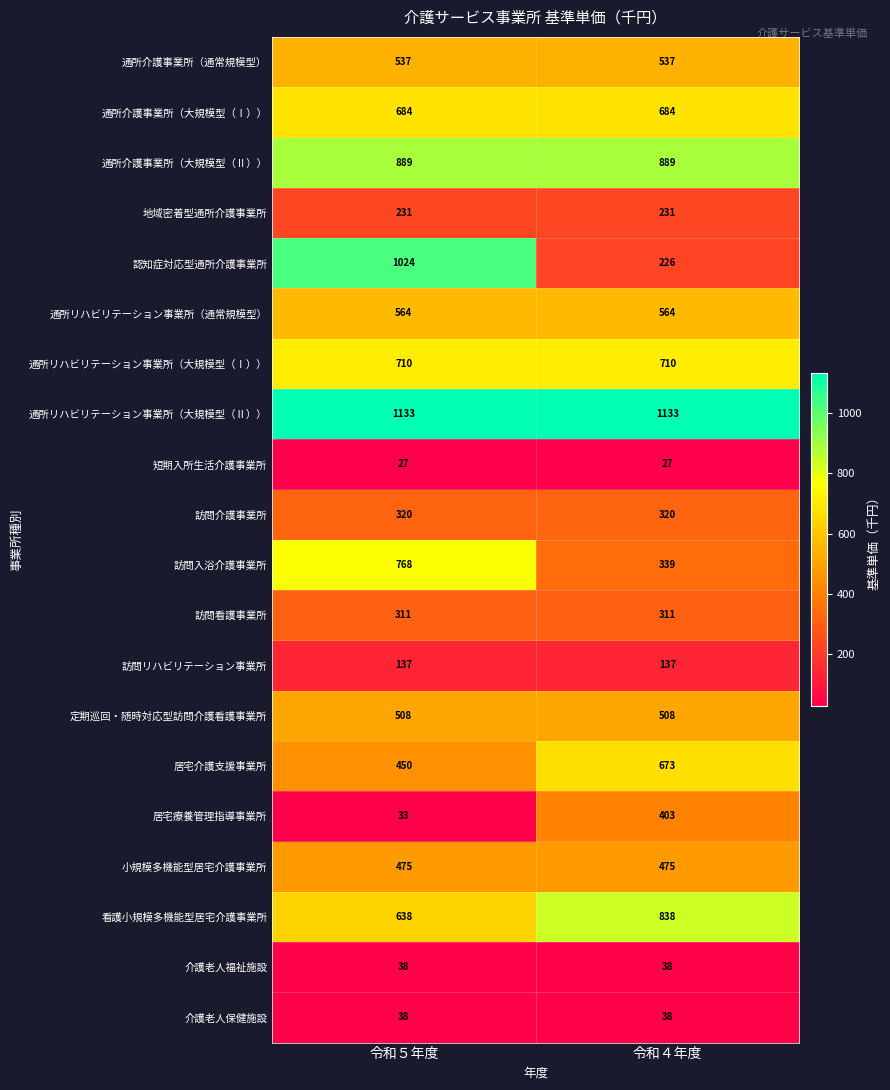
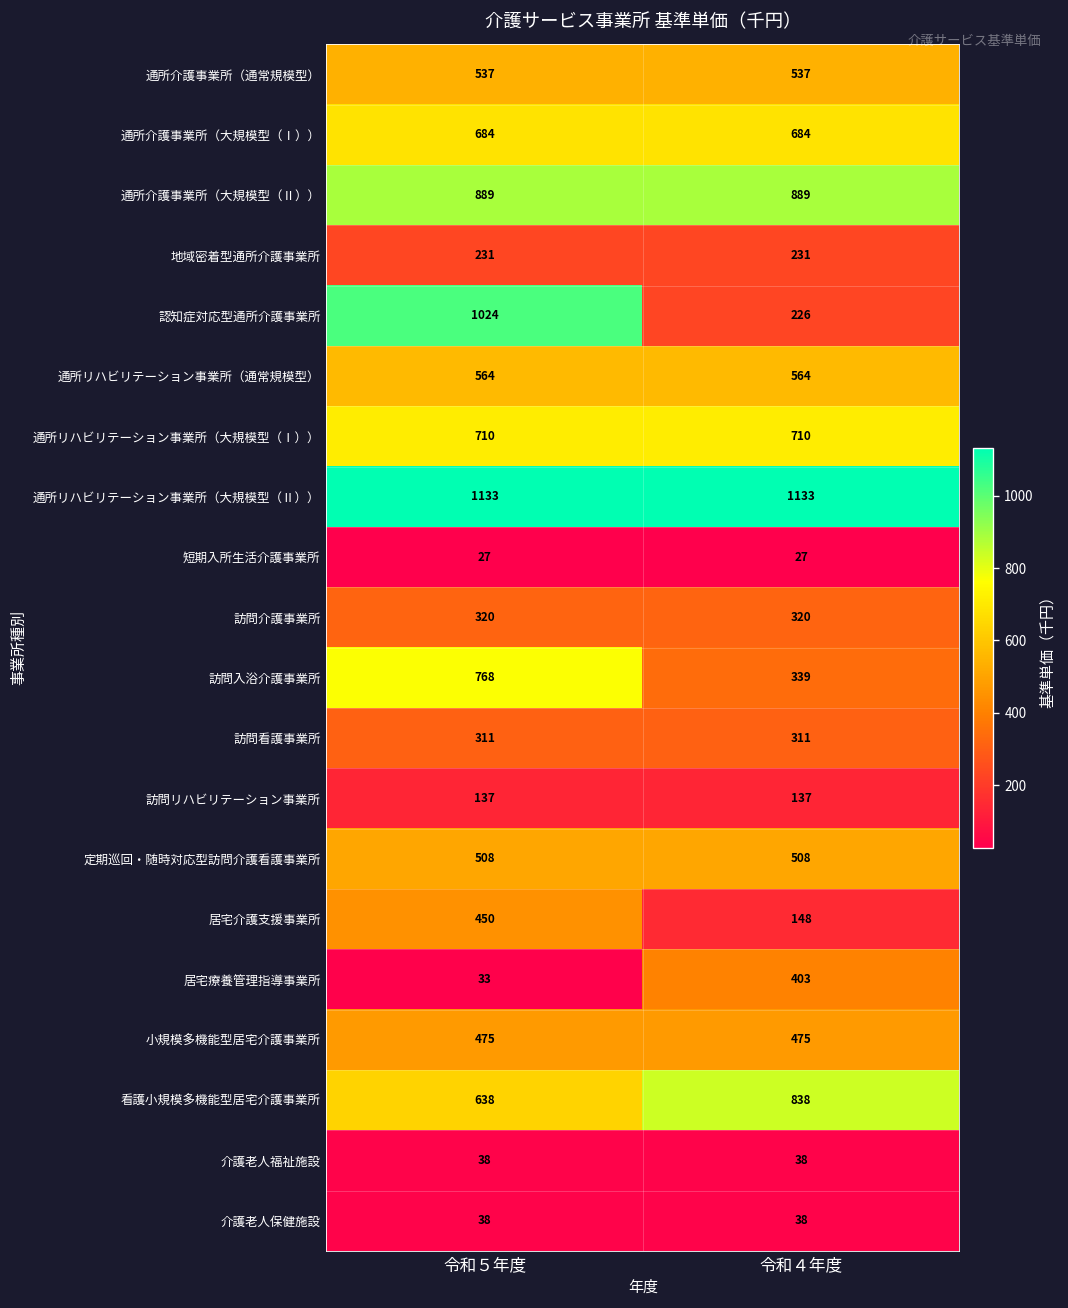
居宅介護支援事業所, 令和４年度: 673 -> 148
